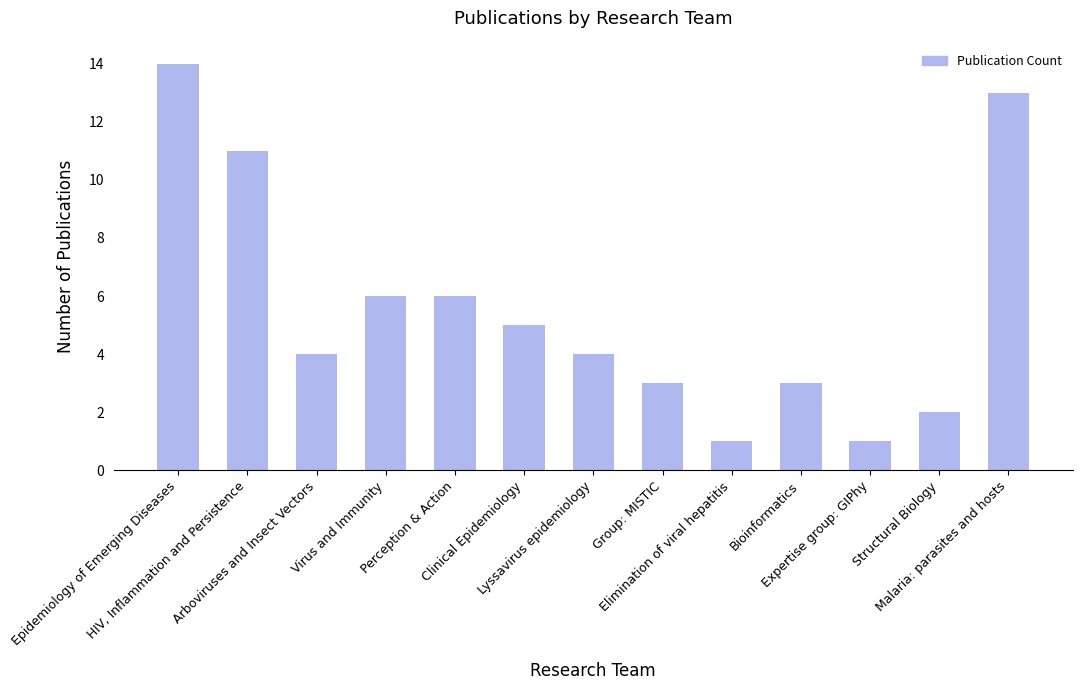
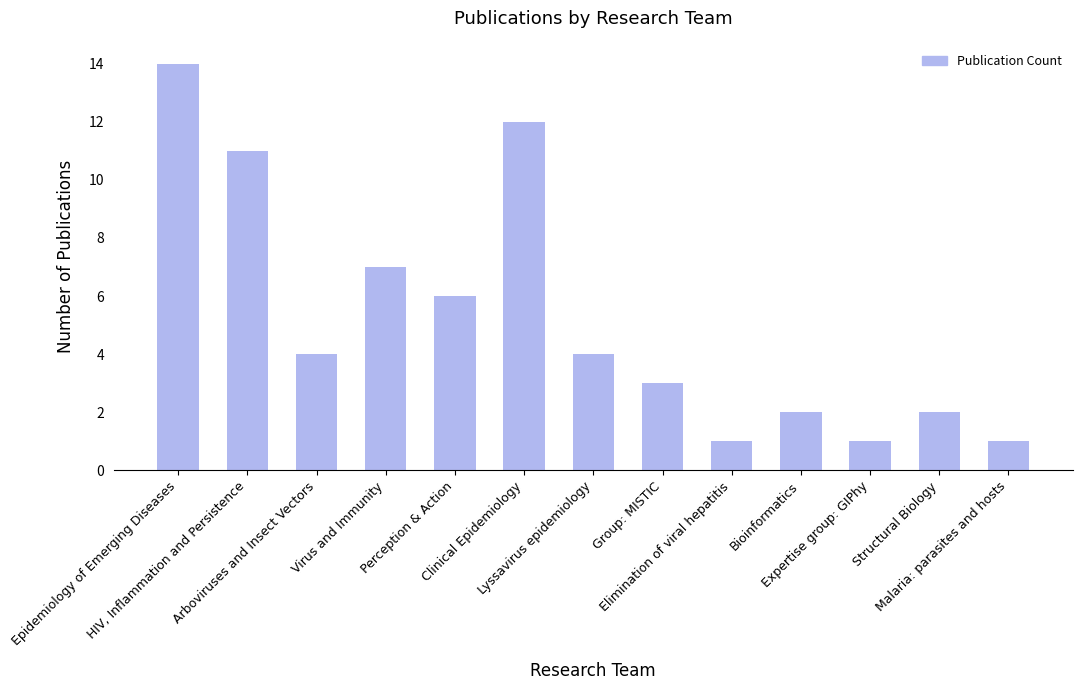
Virus and Immunity: 6 -> 7
Clinical Epidemiology: 5 -> 12
Bioinformatics: 3 -> 2
Malaria: parasites and hosts: 13 -> 1
